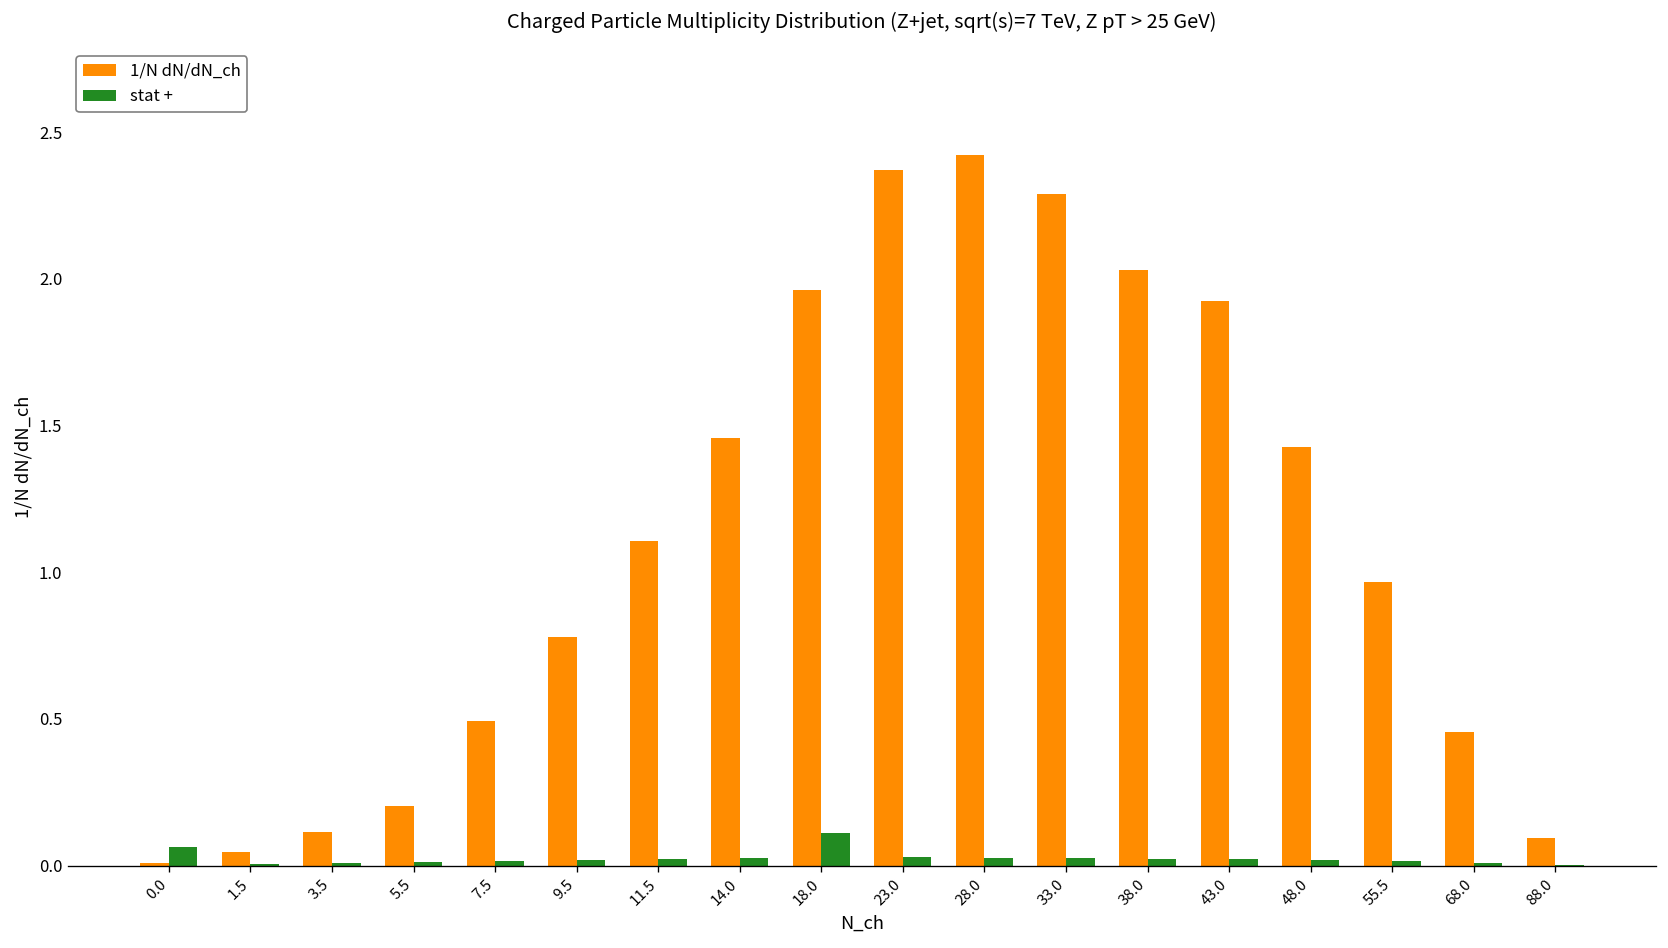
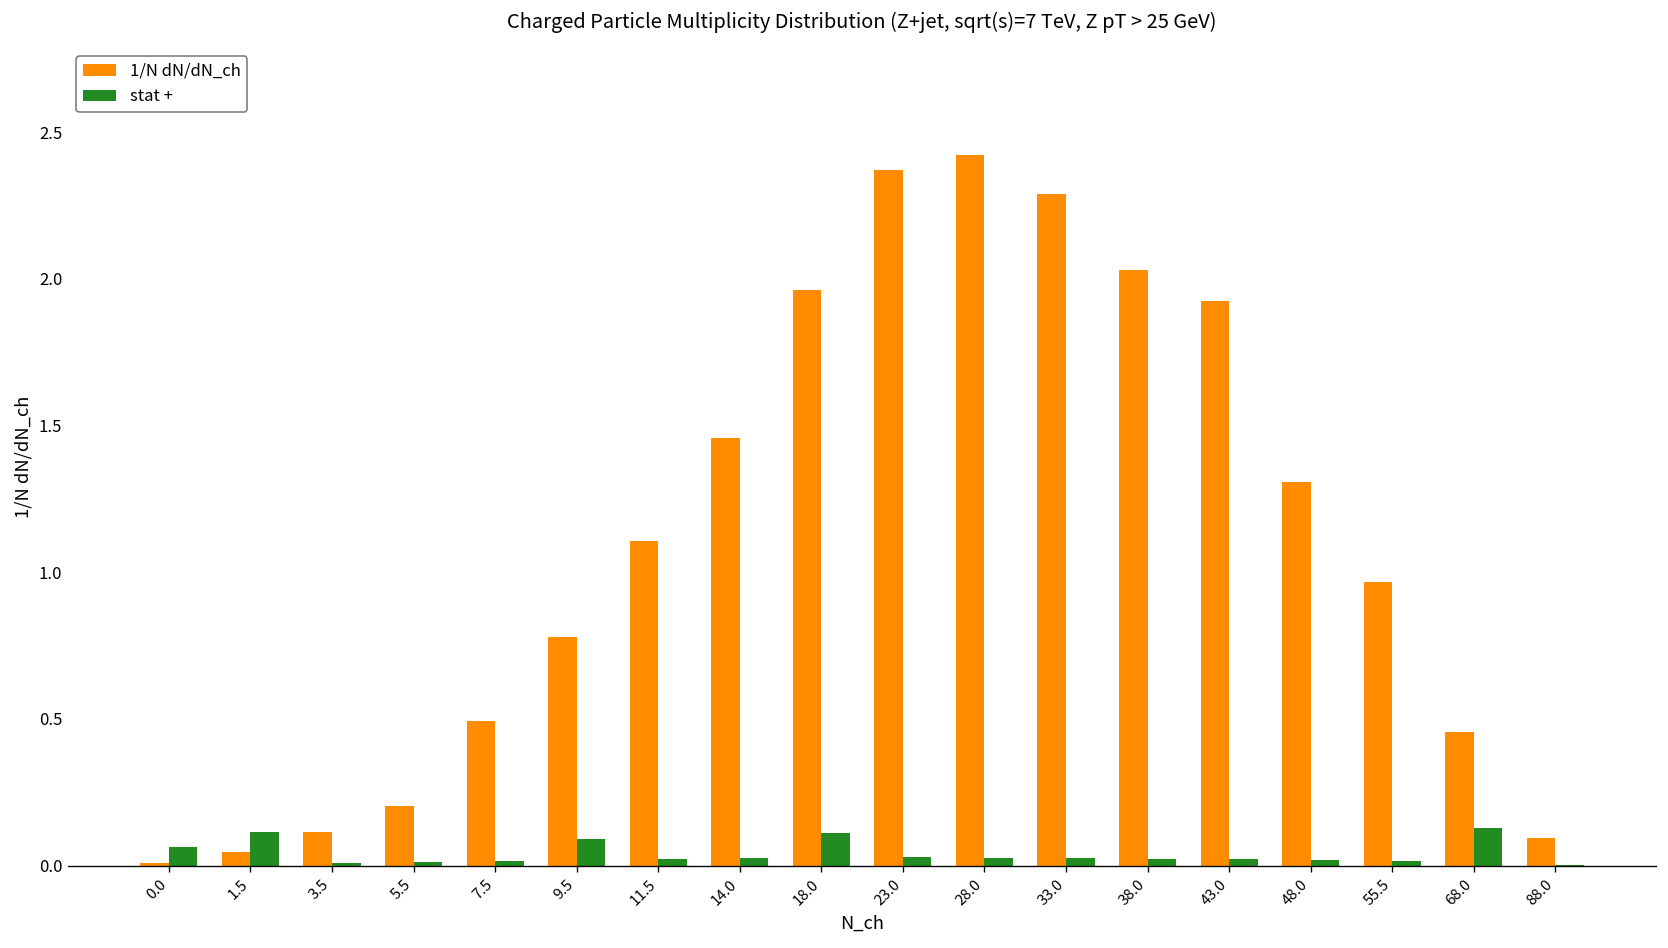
stat +, 1.5: 0.01 -> 0.12
stat +, 9.5: 0.02 -> 0.09
1/N dN/dN_ch, 48.0: 1.43 -> 1.31
stat +, 68.0: 0.01 -> 0.13
